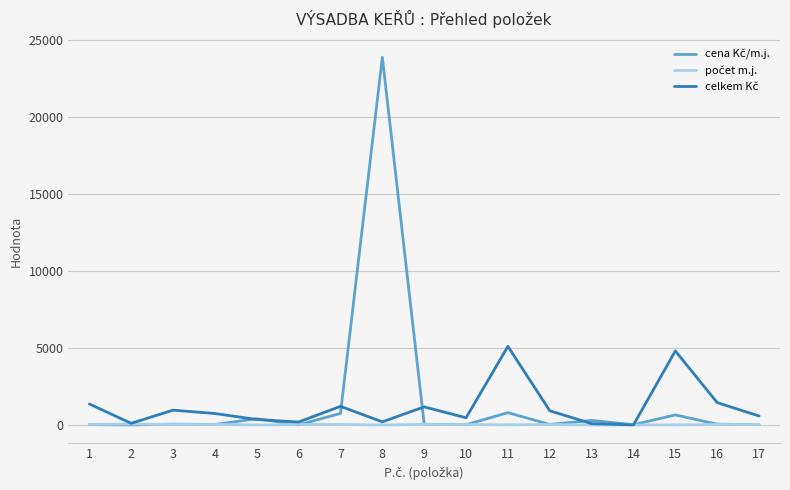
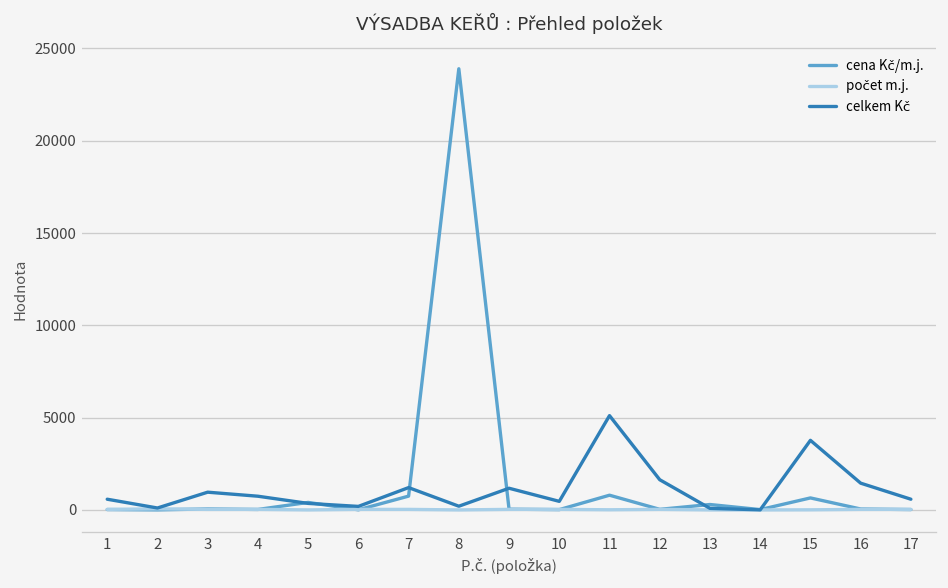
celkem Kč, 1: 1400 -> 600
celkem Kč, 12: 900 -> 1600
celkem Kč, 15: 4800 -> 3800
